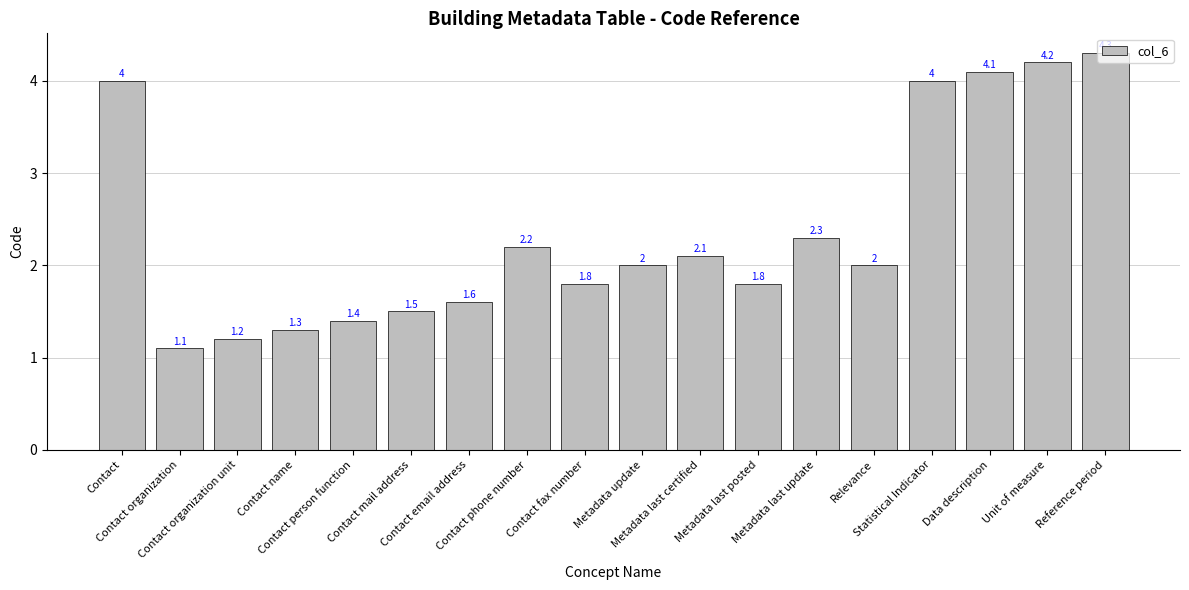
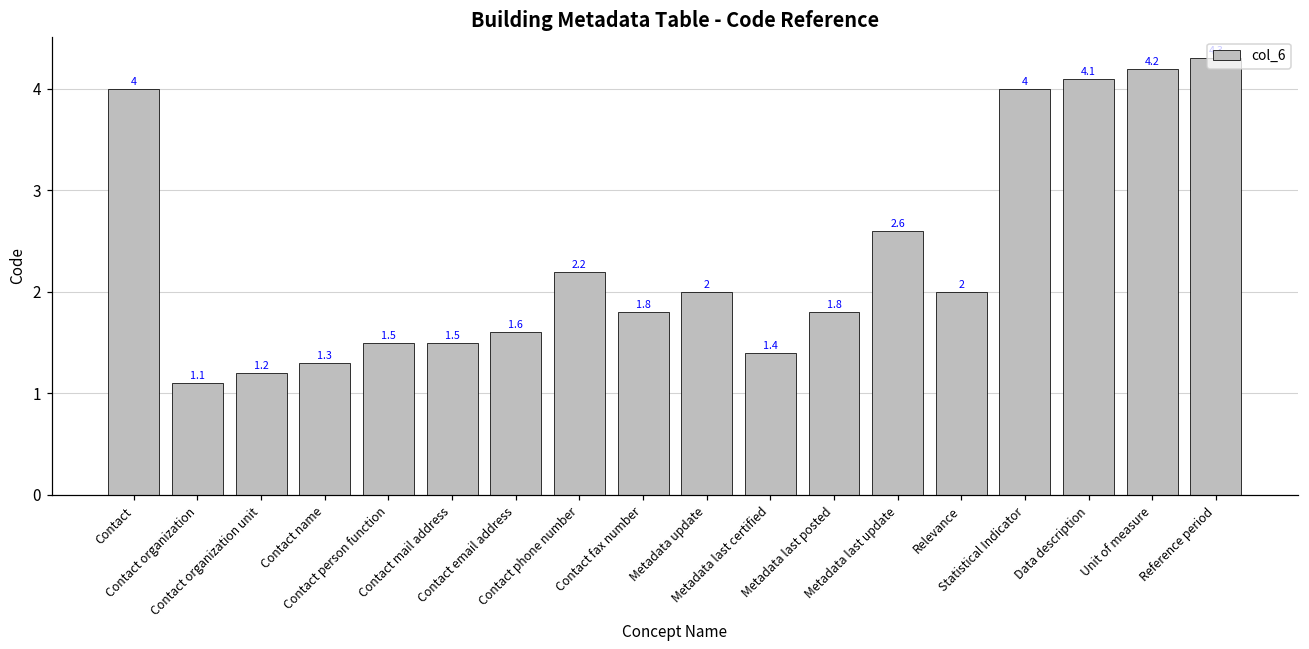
Contact person function: 1.4 -> 1.5
Metadata last certified: 2.1 -> 1.4
Metadata last update: 2.3 -> 2.6
